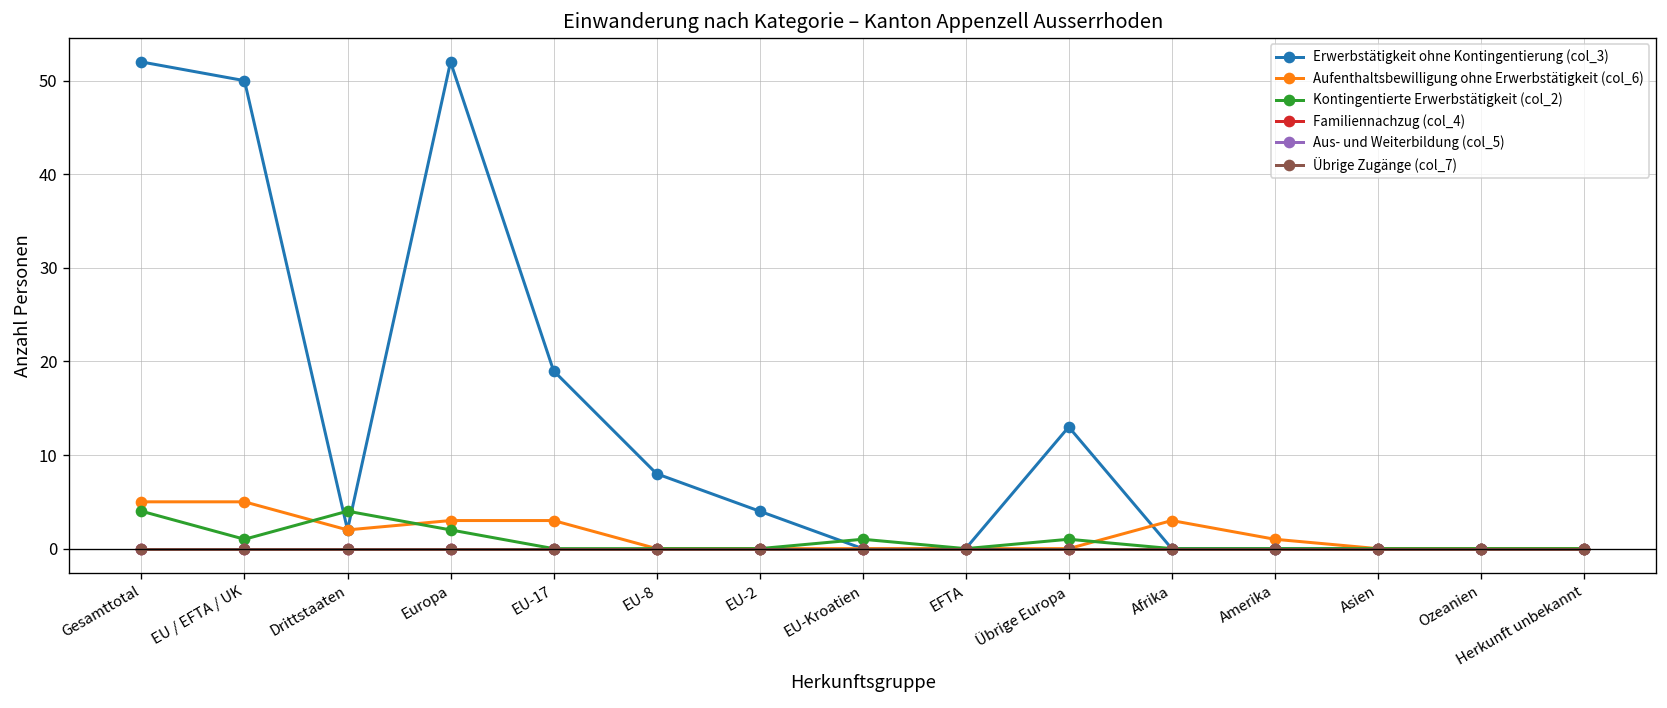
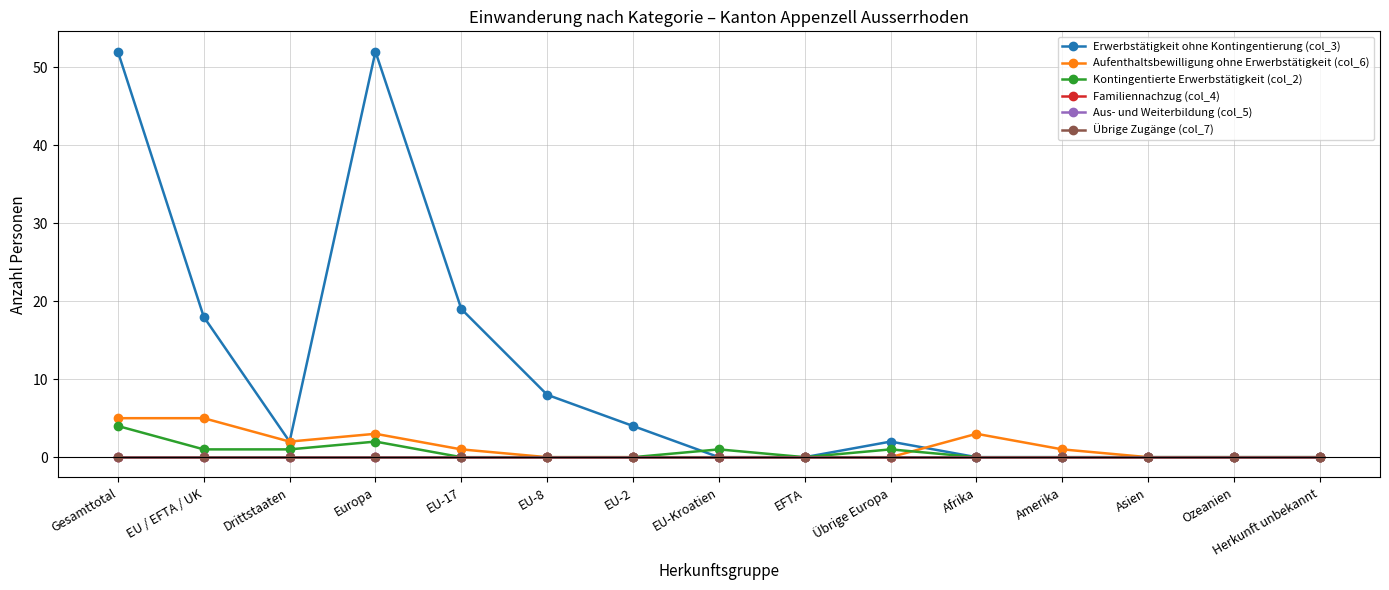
Erwerbstätigkeit ohne Kontingentierung (col_3), EU / EFTA / UK: 50 -> 18
Kontingentierte Erwerbstätigkeit (col_2), Drittstaaten: 4 -> 1
Aufenthaltsbewilligung ohne Erwerbstätigkeit (col_6), EU-17: 3 -> 1
Erwerbstätigkeit ohne Kontingentierung (col_3), Übrige Europa: 13 -> 2
